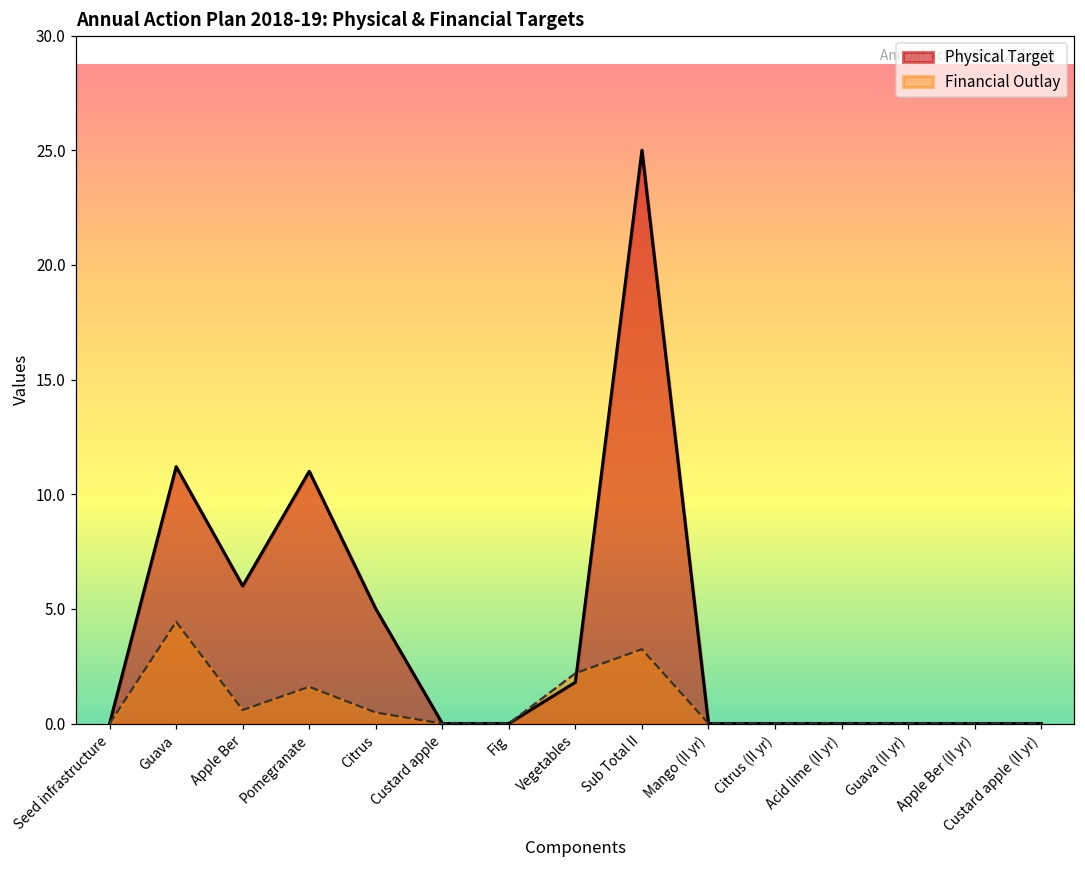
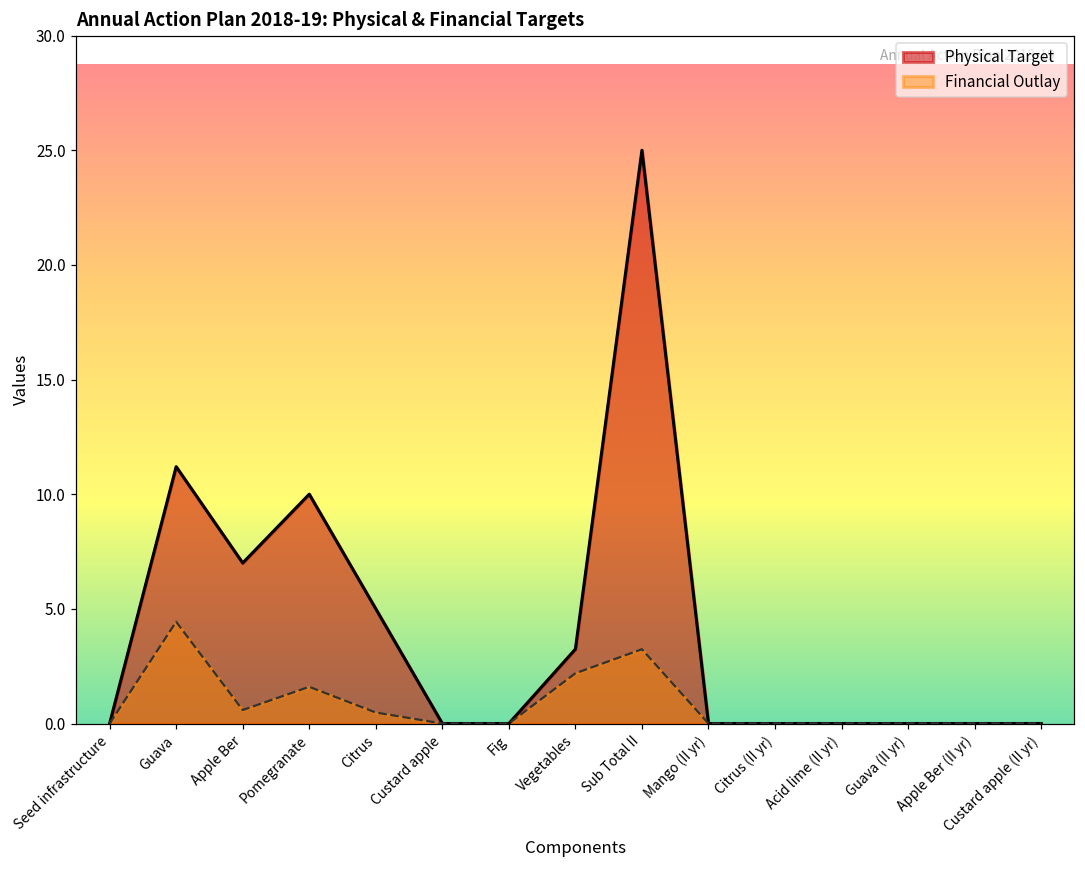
Physical Target, Apple Ber: 6 -> 7
Physical Target, Pomegranate: 11 -> 10
Physical Target, Vegetables: 1.8 -> 3.2
